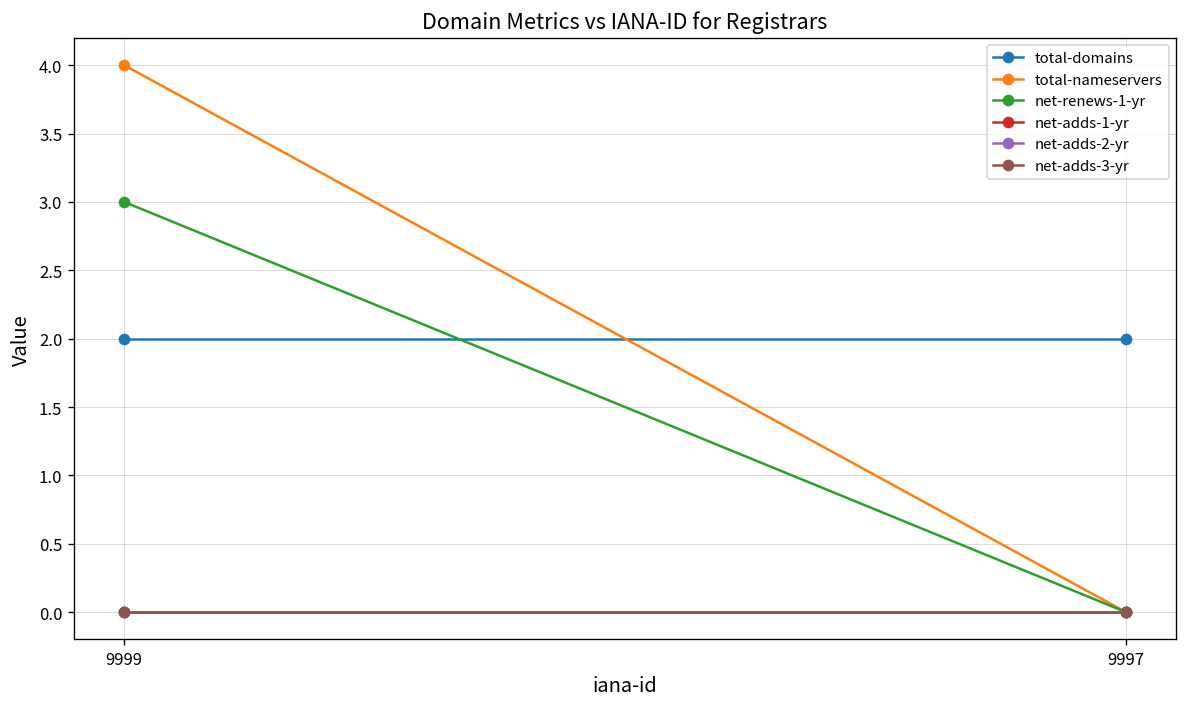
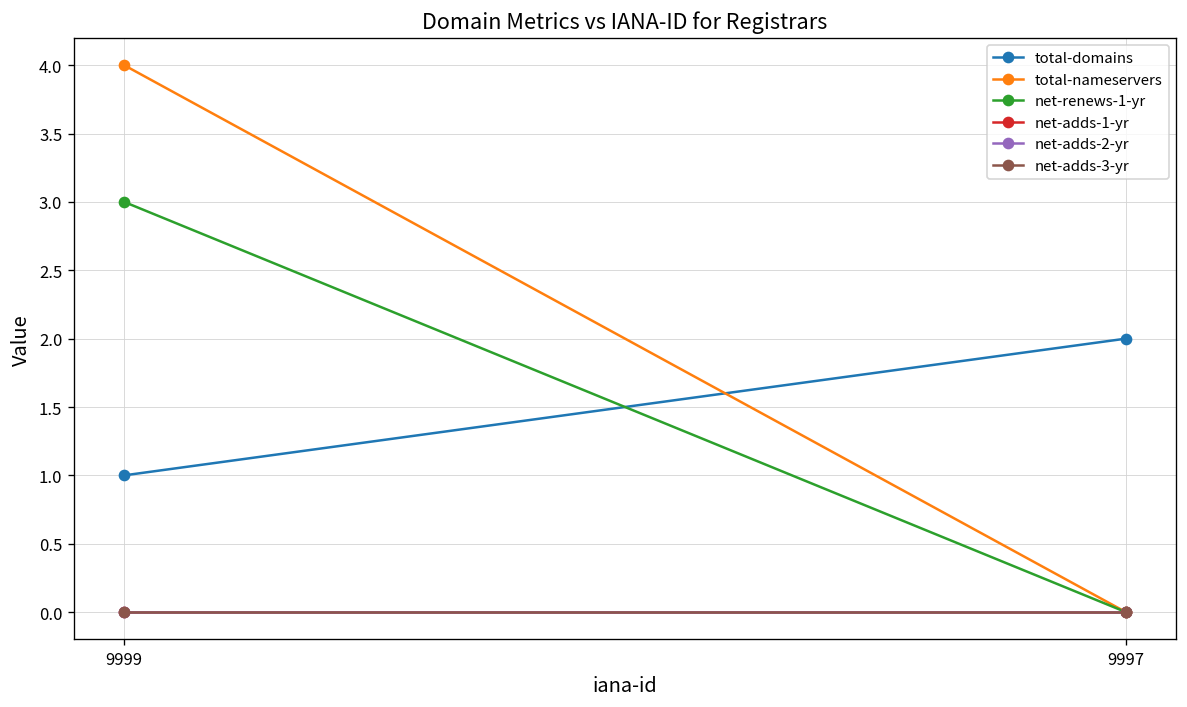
total-domains, 9999: 2 -> 1
